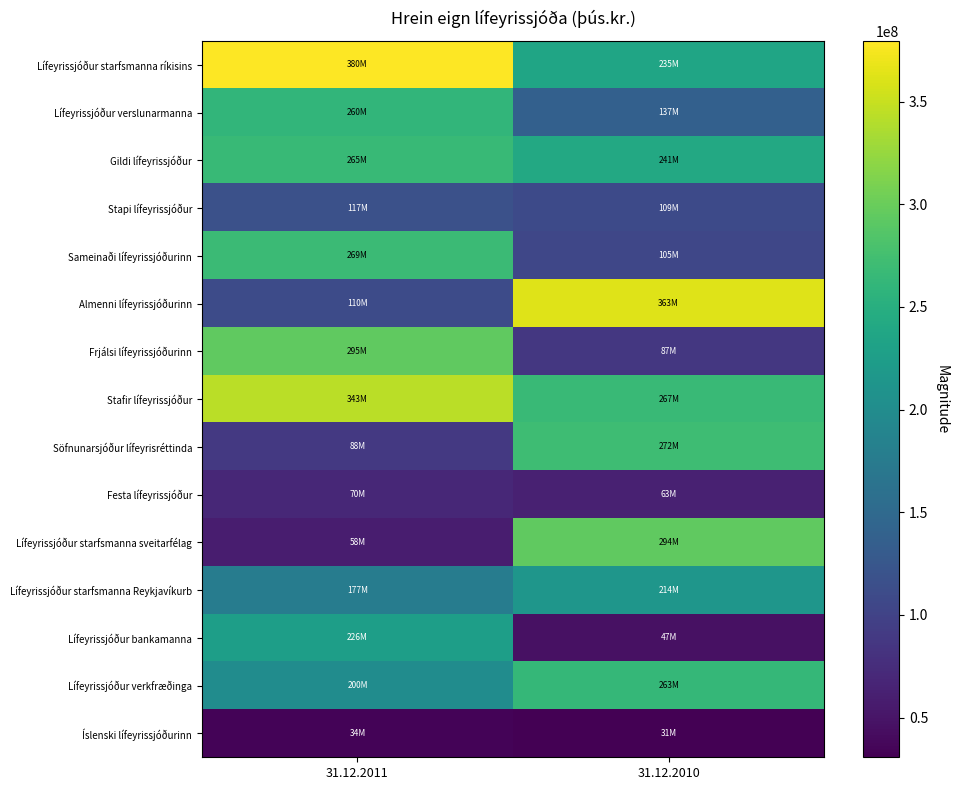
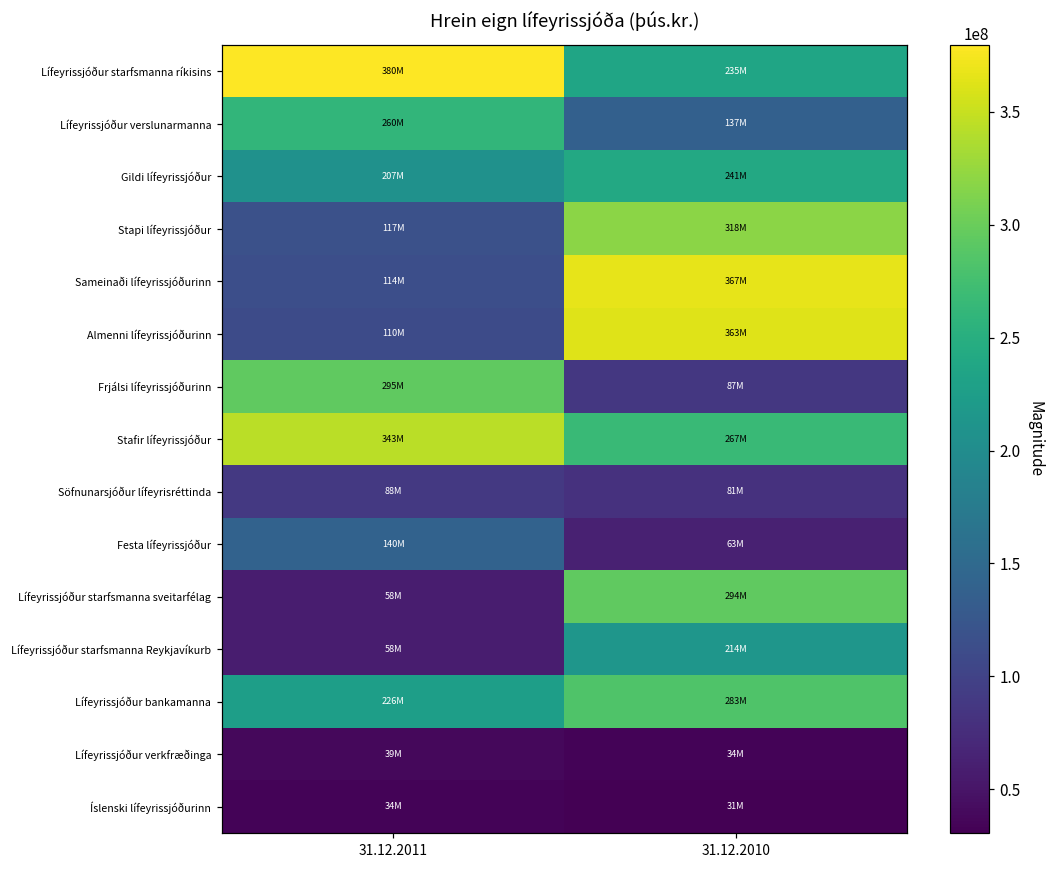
Gildi lífeyrissjóður, 31.12.2011: 265M -> 207M
Stapi lífeyrissjóður, 31.12.2010: 109M -> 318M
Sameinaði lífeyrissjóðurinn, 31.12.2011: 269M -> 114M
Sameinaði lífeyrissjóðurinn, 31.12.2010: 105M -> 367M
Söfnunarsjóður lífeyrisréttinda, 31.12.2010: 272M -> 81M
Festa lífeyrissjóður, 31.12.2011: 70M -> 140M
Lífeyrissjóður starfsmanna Reykjavíkurb, 31.12.2011: 177M -> 58M
Lífeyrissjóður bankamanna, 31.12.2010: 47M -> 283M
Lífeyrissjóður verkfræðinga, 31.12.2011: 200M -> 39M
Lífeyrissjóður verkfræðinga, 31.12.2010: 263M -> 34M
